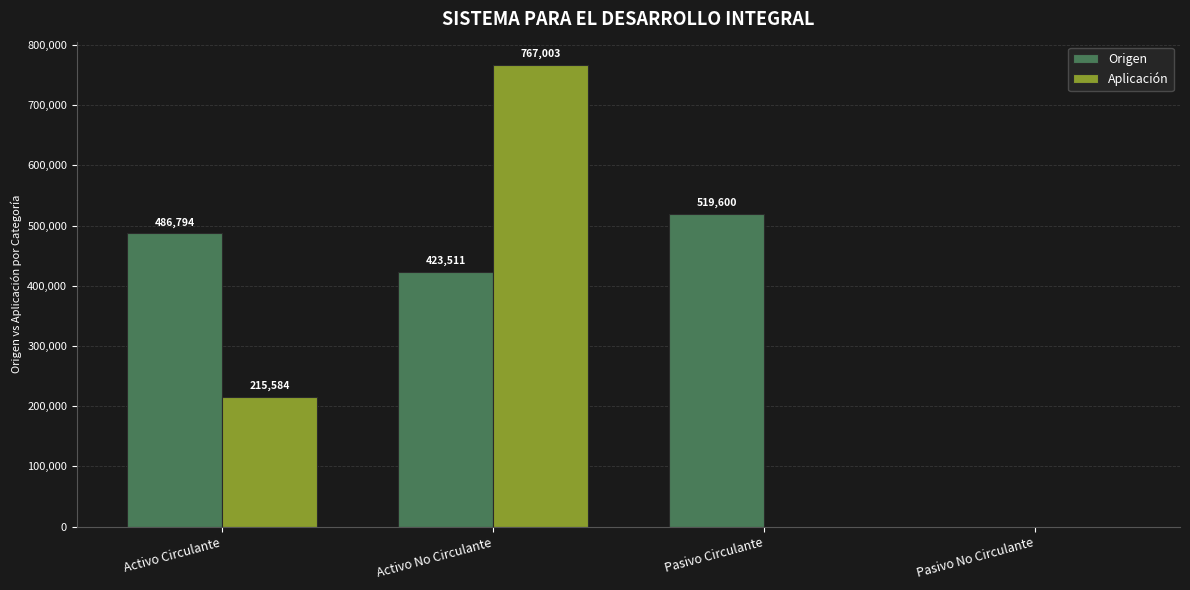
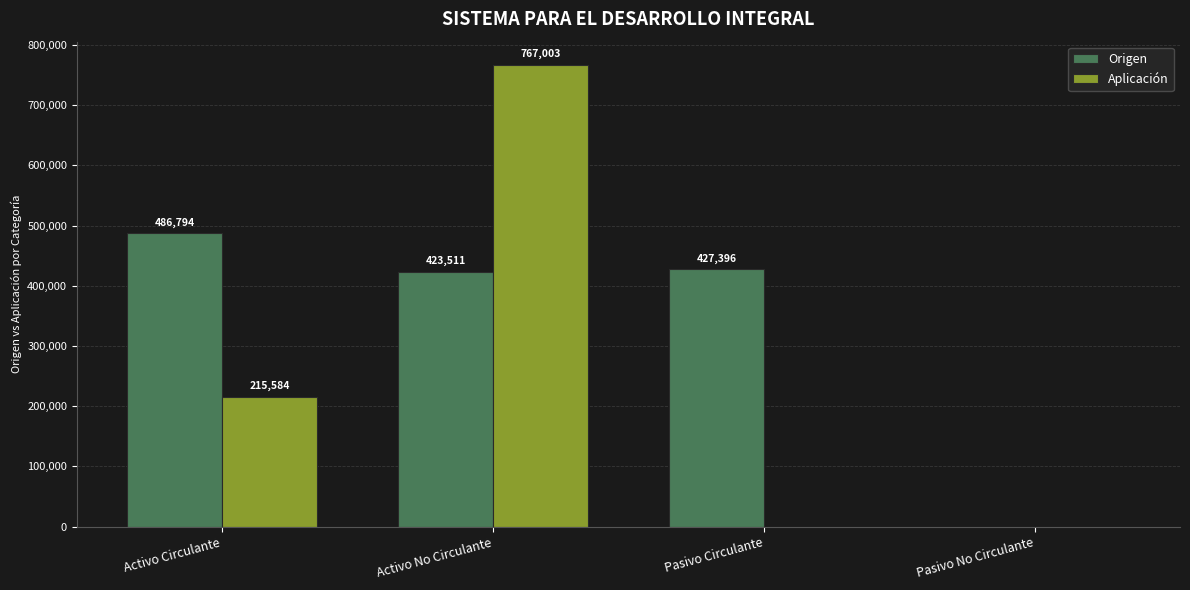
Origen, Pasivo Circulante: 519,600 -> 427,396
